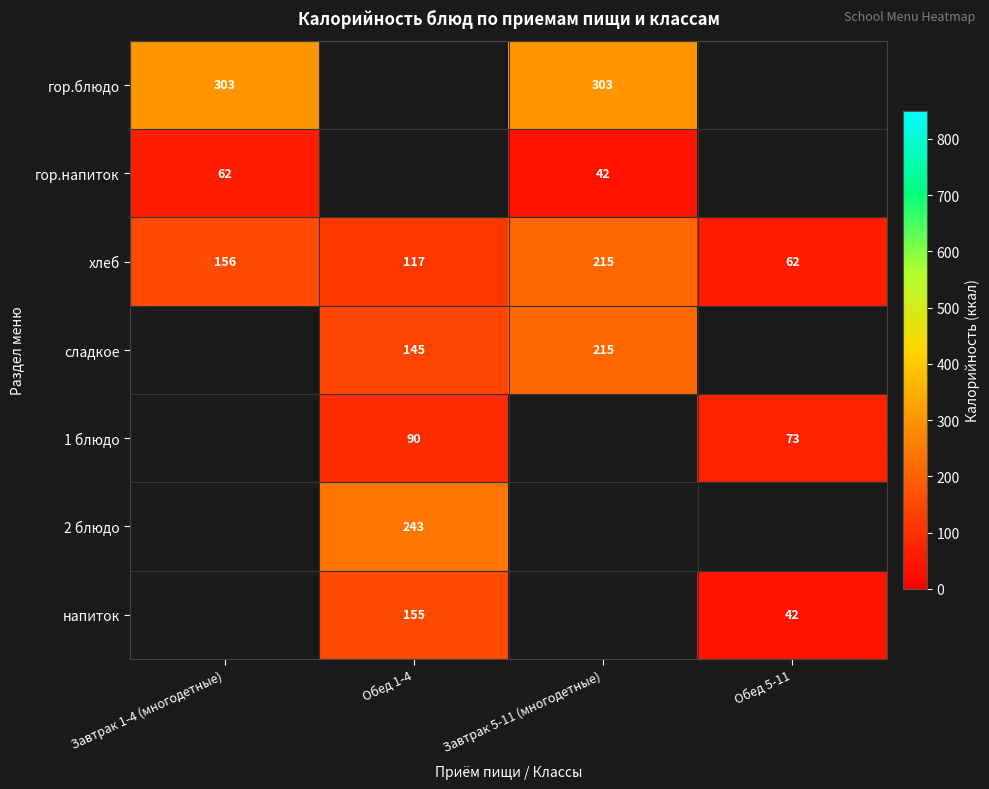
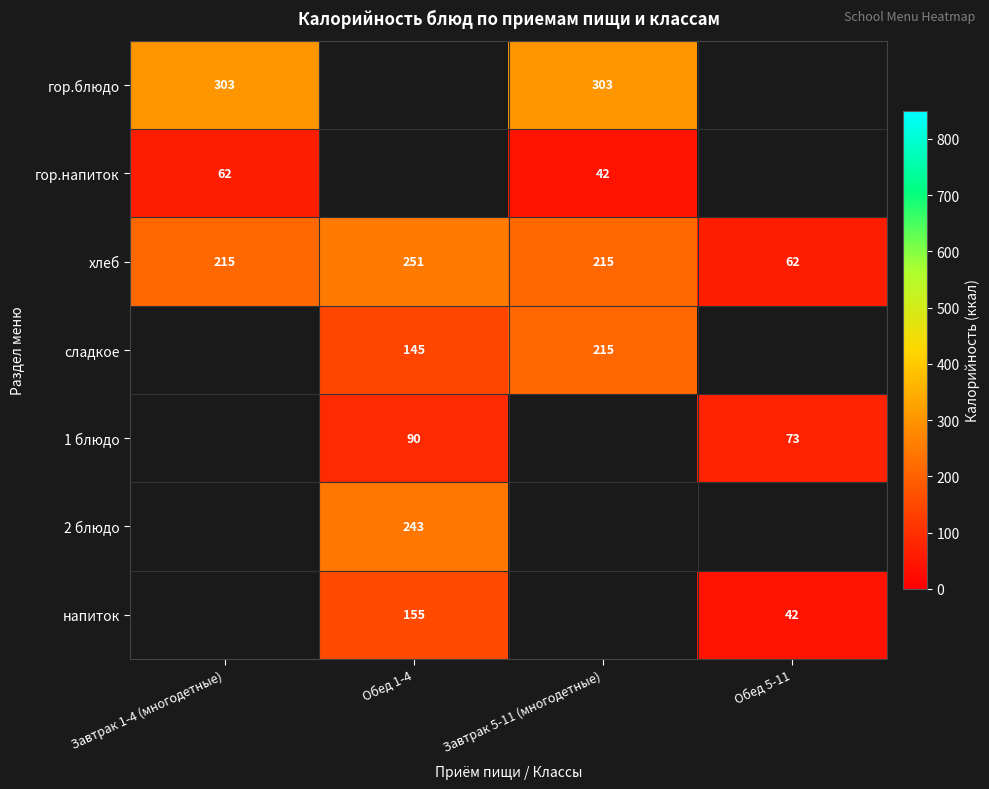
хлеб, Завтрак 1-4 (многодетные): 156 -> 215
хлеб, Обед 1-4: 117 -> 251
